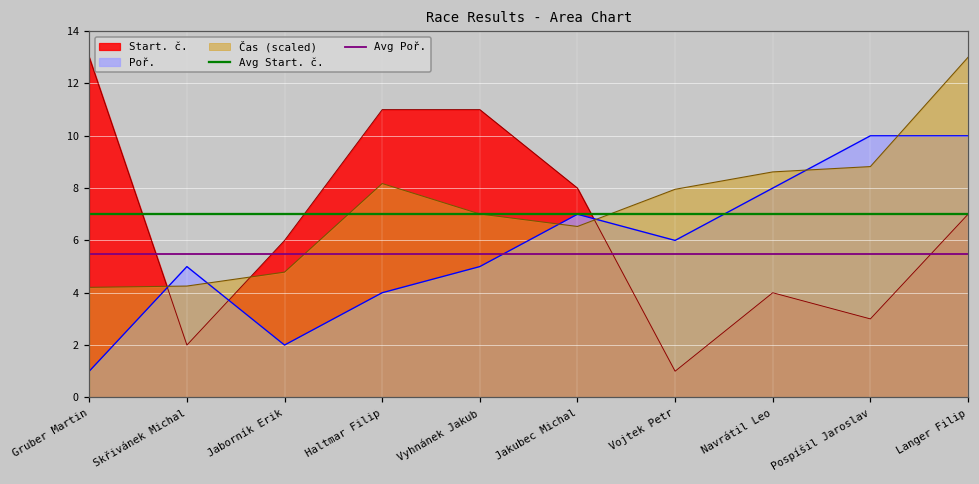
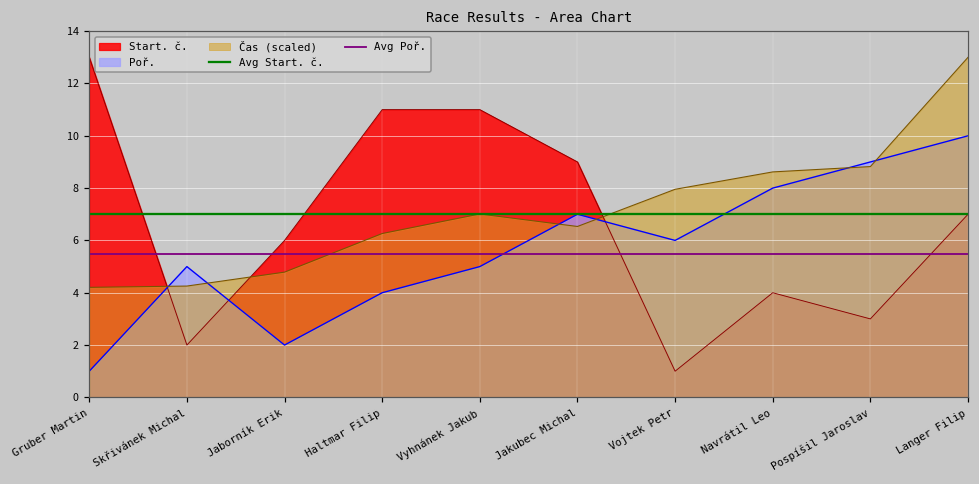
Čas (scaled), Haltmar Filip: 8.2 -> 6.3
Start. č., Jakubec Michal: 8 -> 9
Poř., Pospíšil Jaroslav: 10 -> 9
